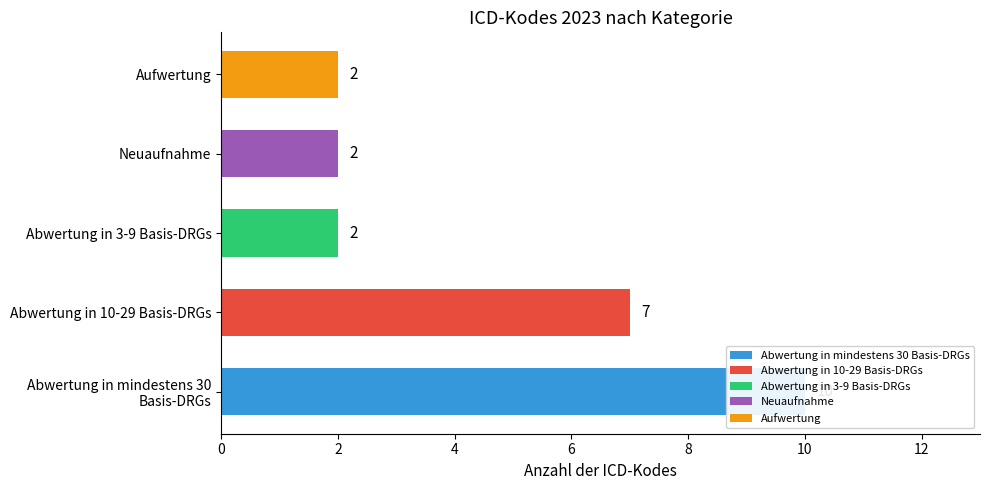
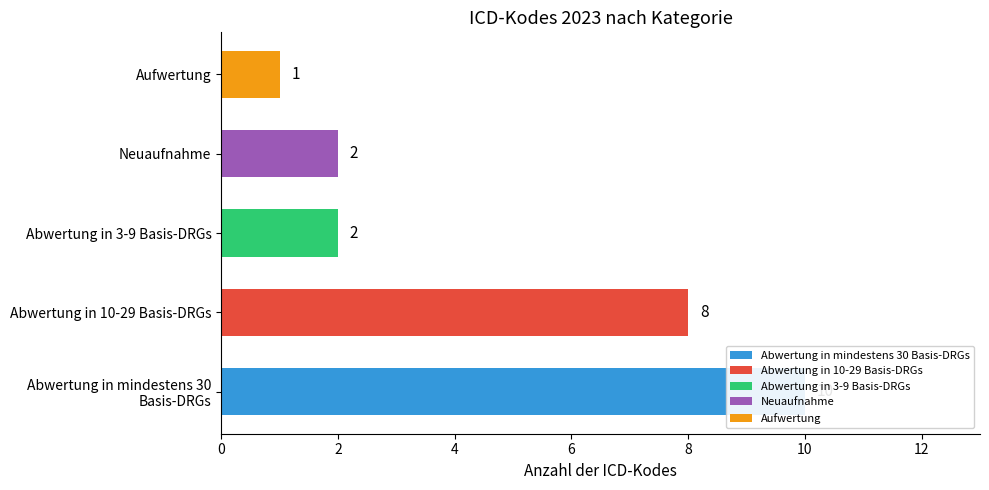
Aufwertung: 2 -> 1
Abwertung in 10-29 Basis-DRGs: 7 -> 8
